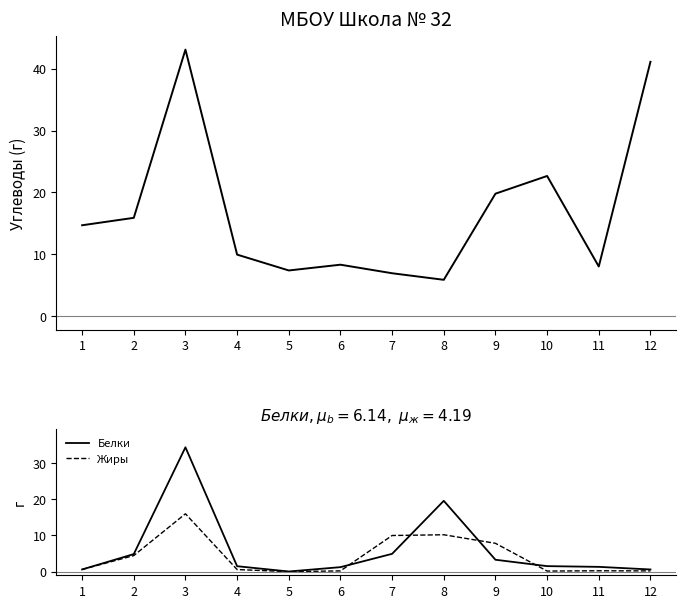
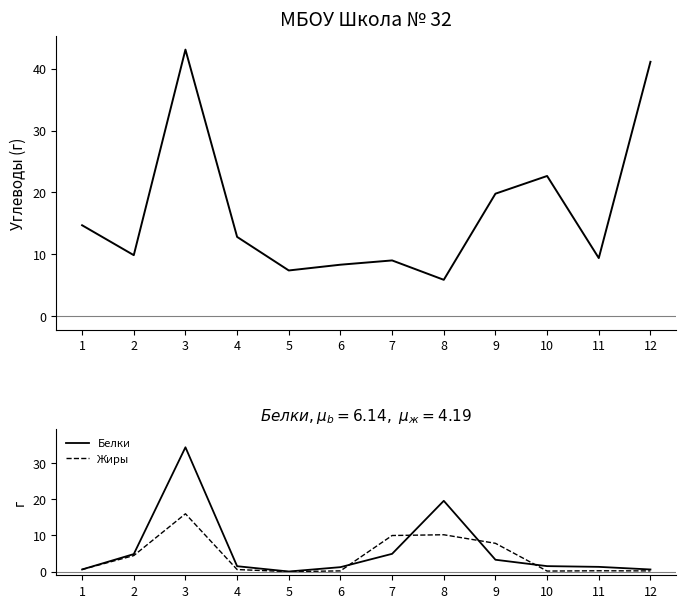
МБОУ Школа № 32, 2: 16 -> 10
МБОУ Школа № 32, 4: 10 -> 13
МБОУ Школа № 32, 7: 7 -> 9
МБОУ Школа № 32, 11: 8 -> 9
